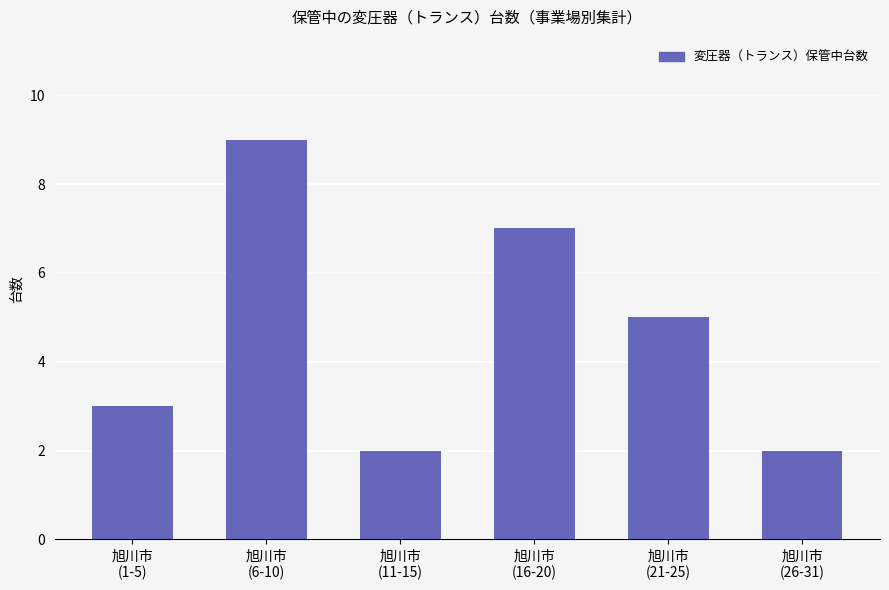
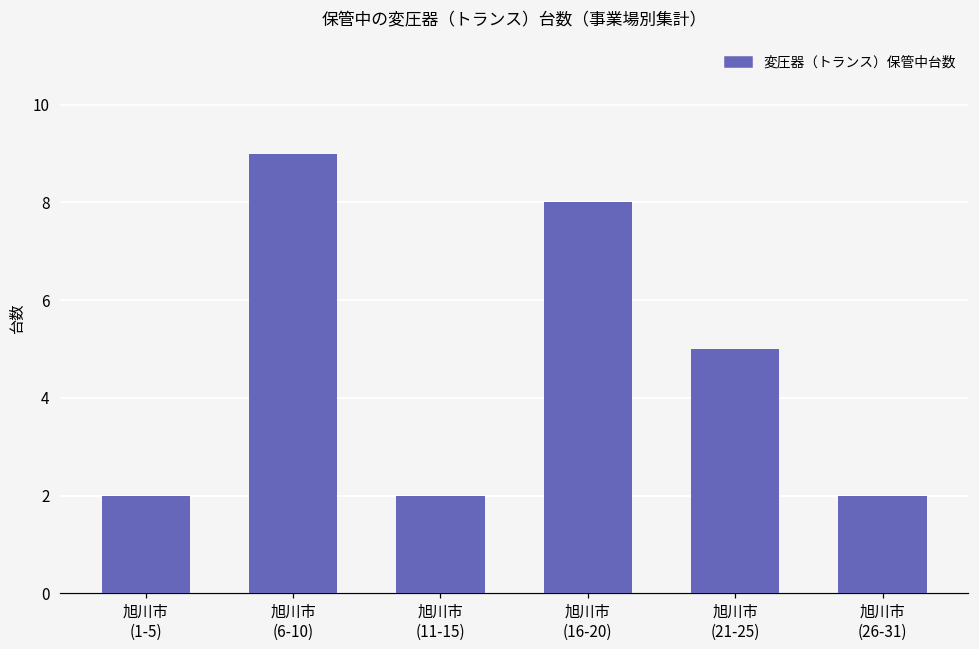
旭川市 (1-5): 3 -> 2
旭川市 (16-20): 7 -> 8
